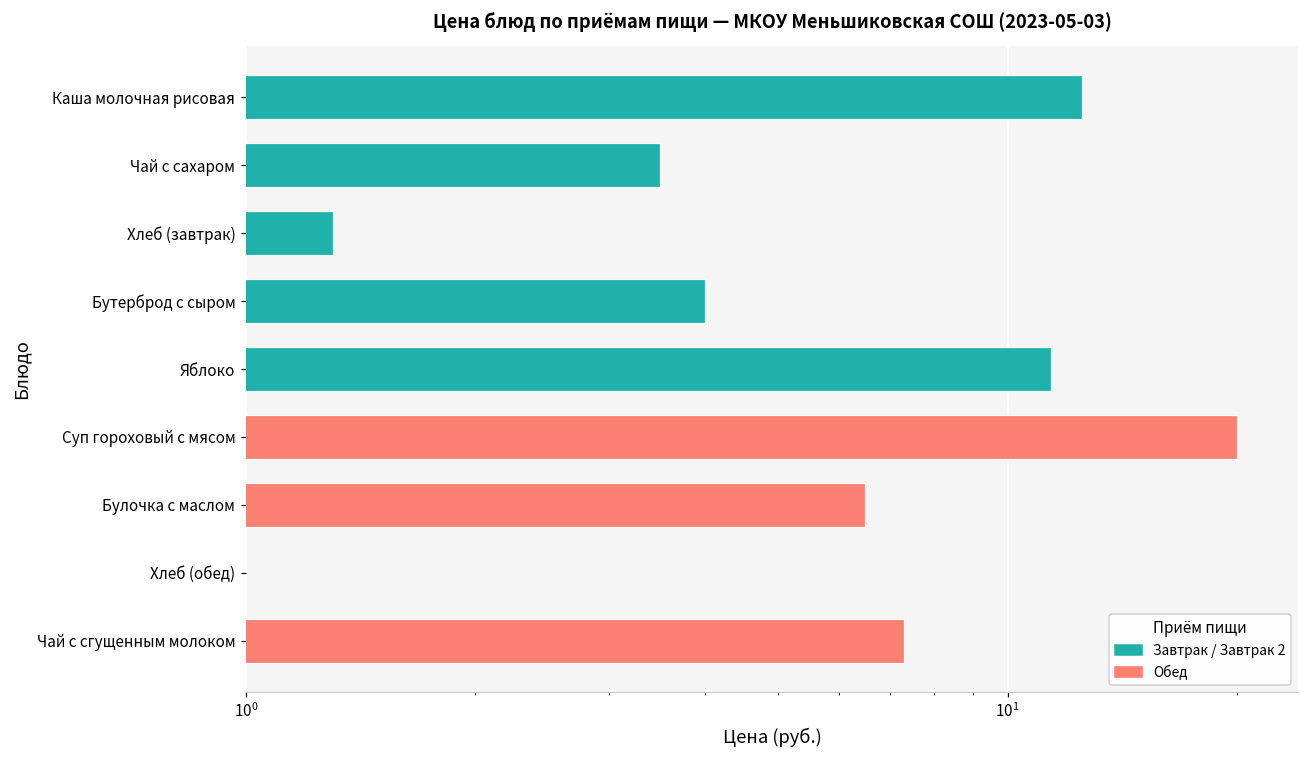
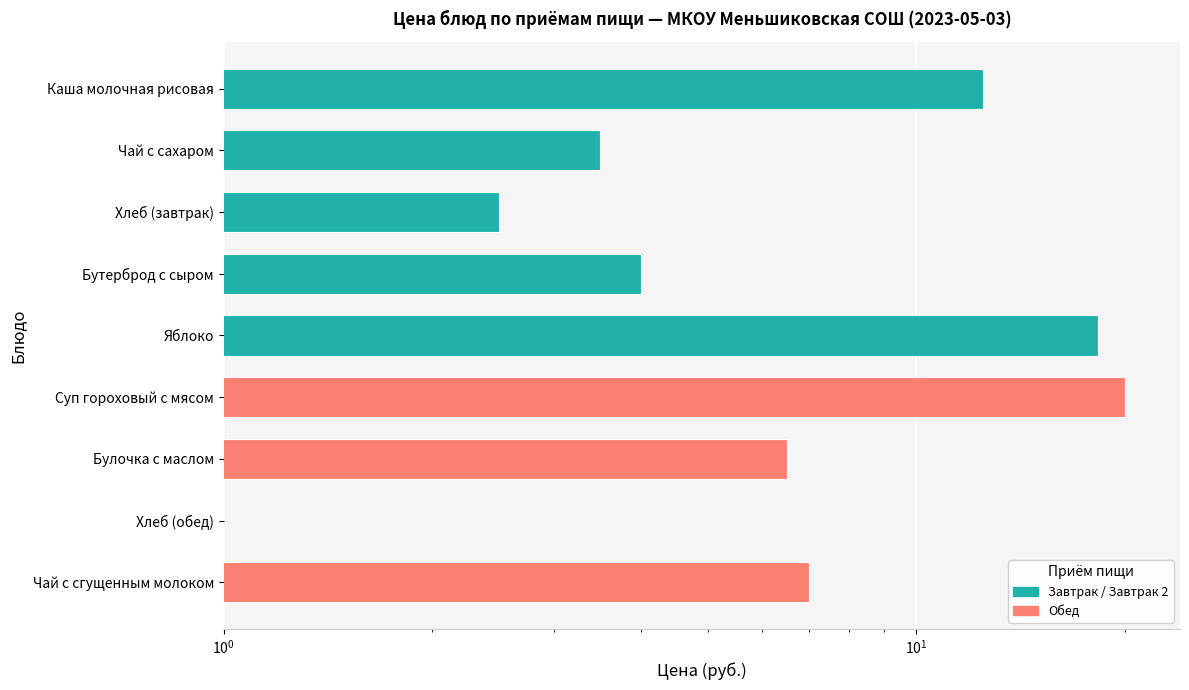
Хлеб (завтрак): 1.3 -> 2.5
Яблоко: 11.4 -> 18.3
Чай с сгущенным молоком: 7.3 -> 7.0
